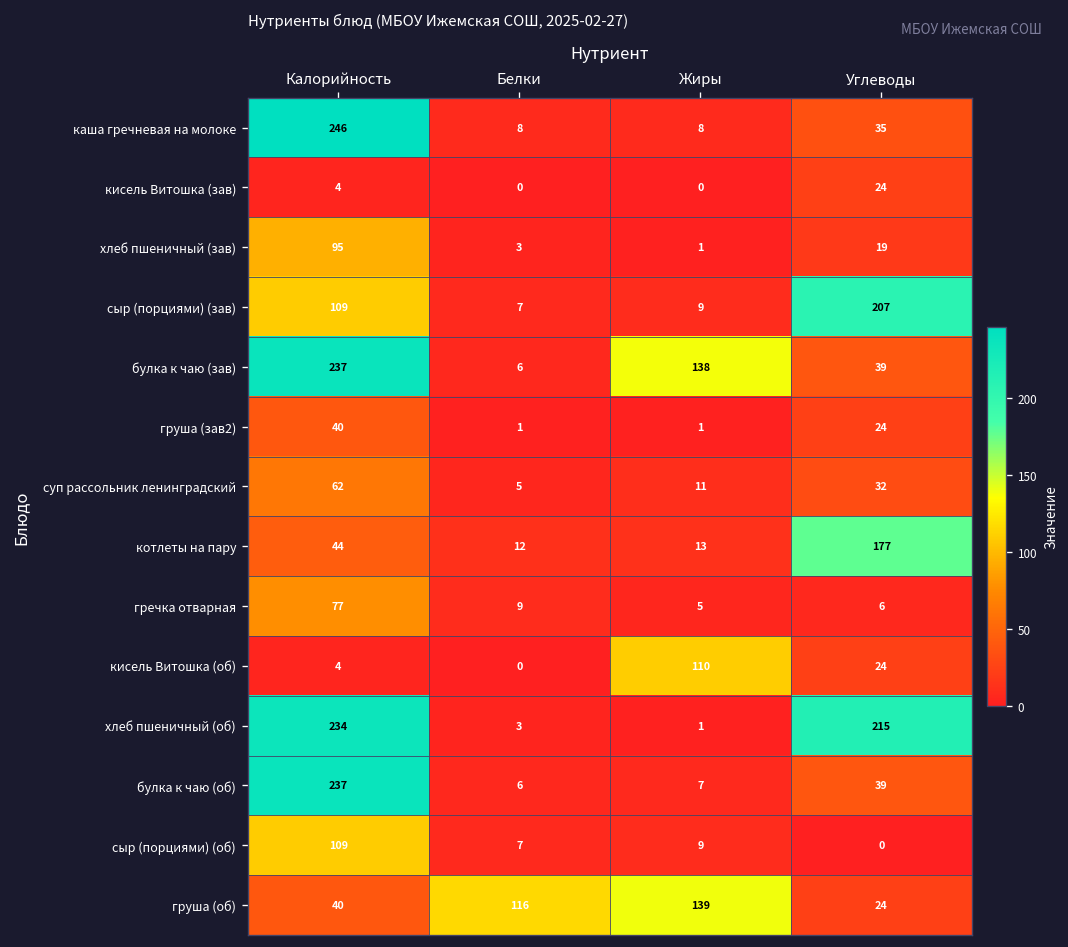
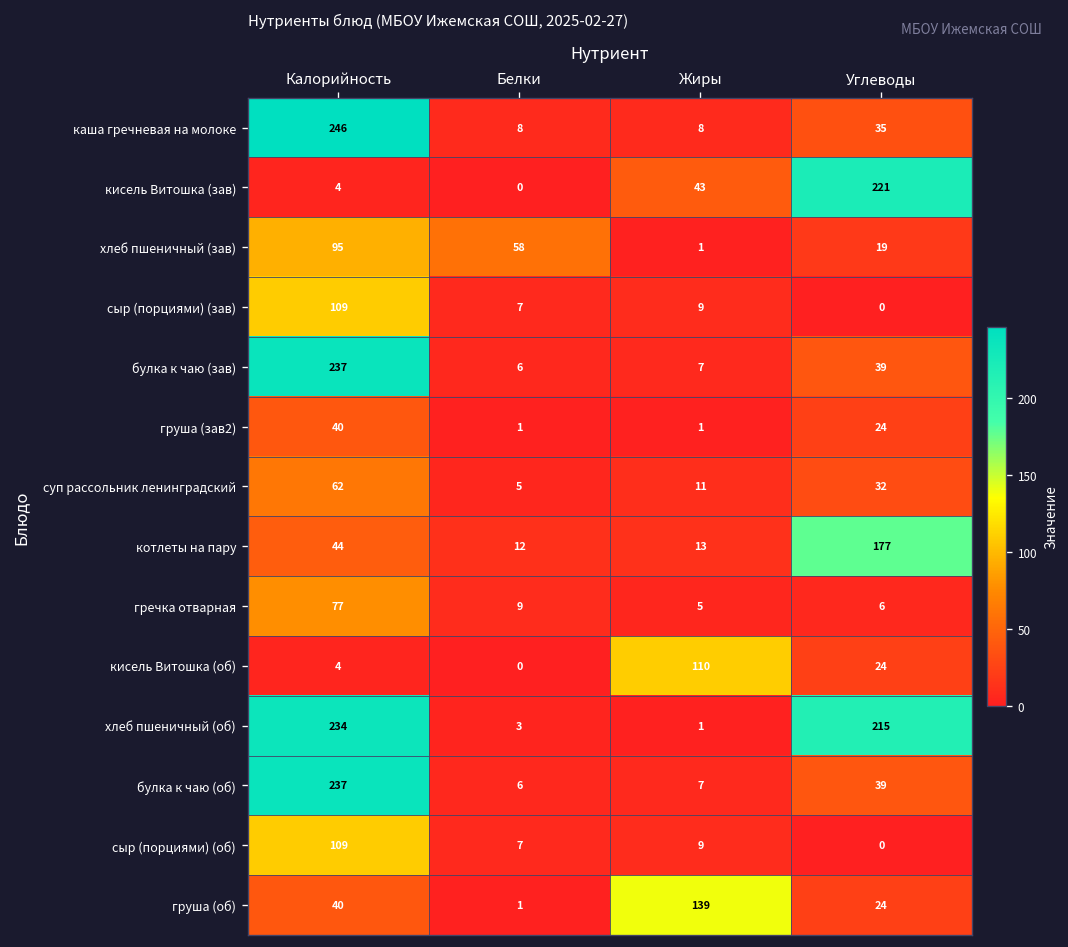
кисель Витошка (зав), Жиры: 0 -> 43
кисель Витошка (зав), Углеводы: 24 -> 221
хлеб пшеничный (зав), Белки: 3 -> 58
сыр (порциями) (зав), Углеводы: 207 -> 0
булка к чаю (зав), Жиры: 138 -> 7
груша (об), Белки: 116 -> 1
